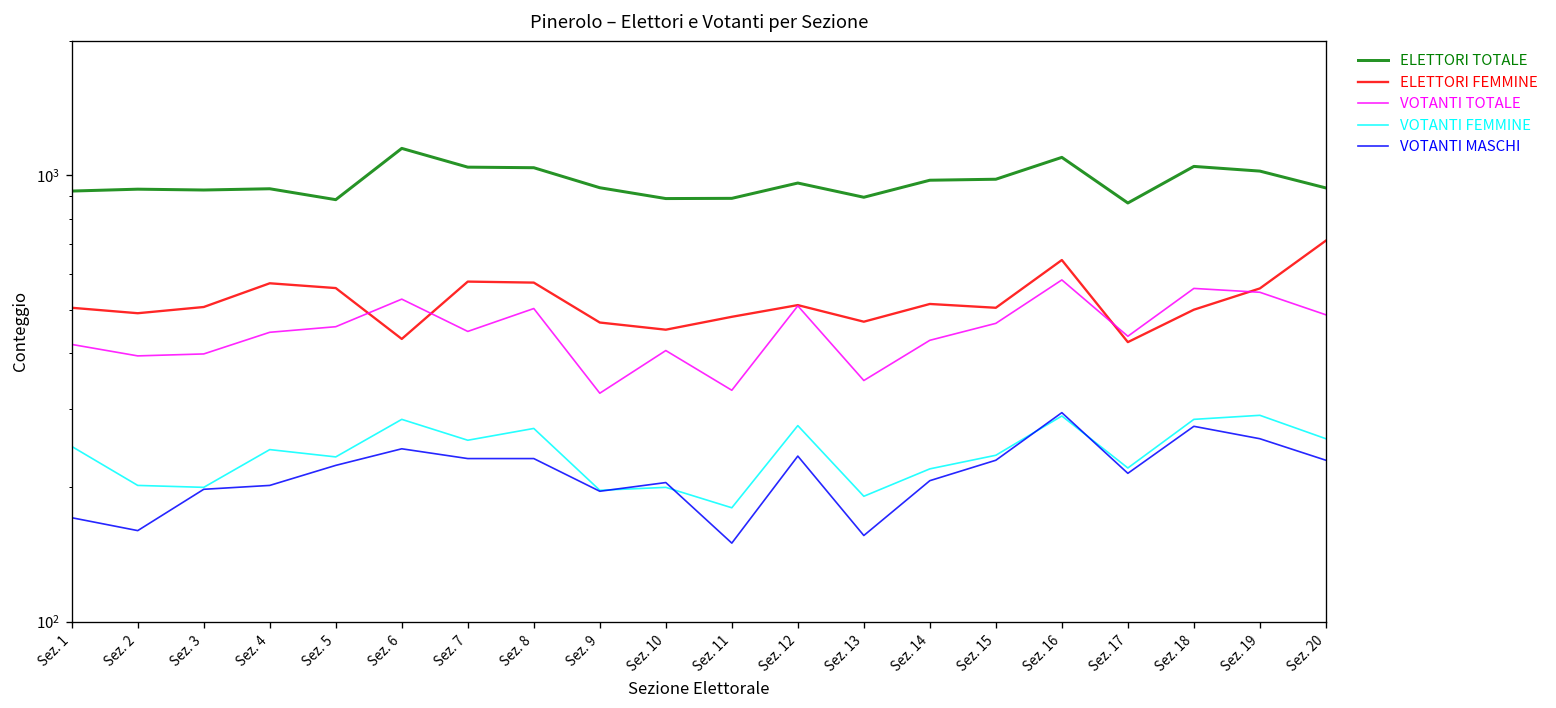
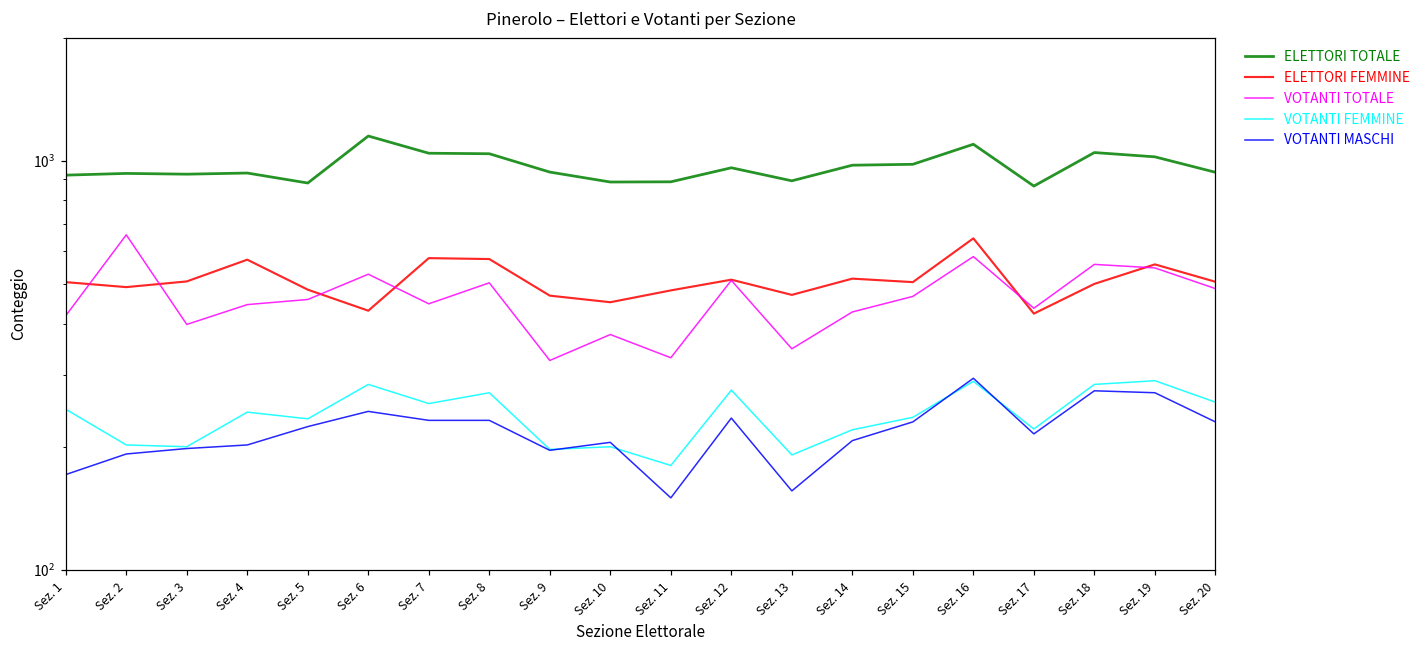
VOTANTI TOTALE, Sez. 2: 390 -> 660
VOTANTI MASCHI, Sez. 2: 160 -> 190
ELETTORI FEMMINE, Sez. 5: 560 -> 480
VOTANTI TOTALE, Sez. 10: 410 -> 380
VOTANTI MASCHI, Sez. 19: 260 -> 270
ELETTORI FEMMINE, Sez. 20: 710 -> 510
